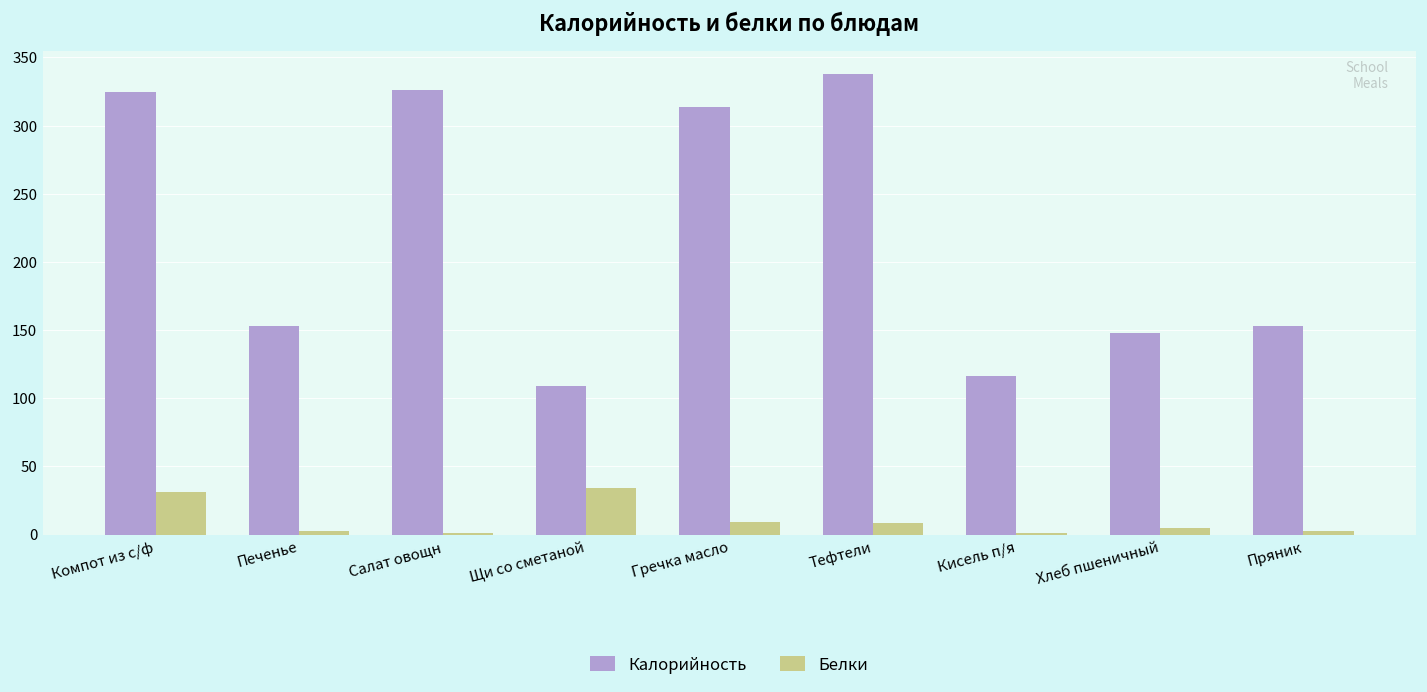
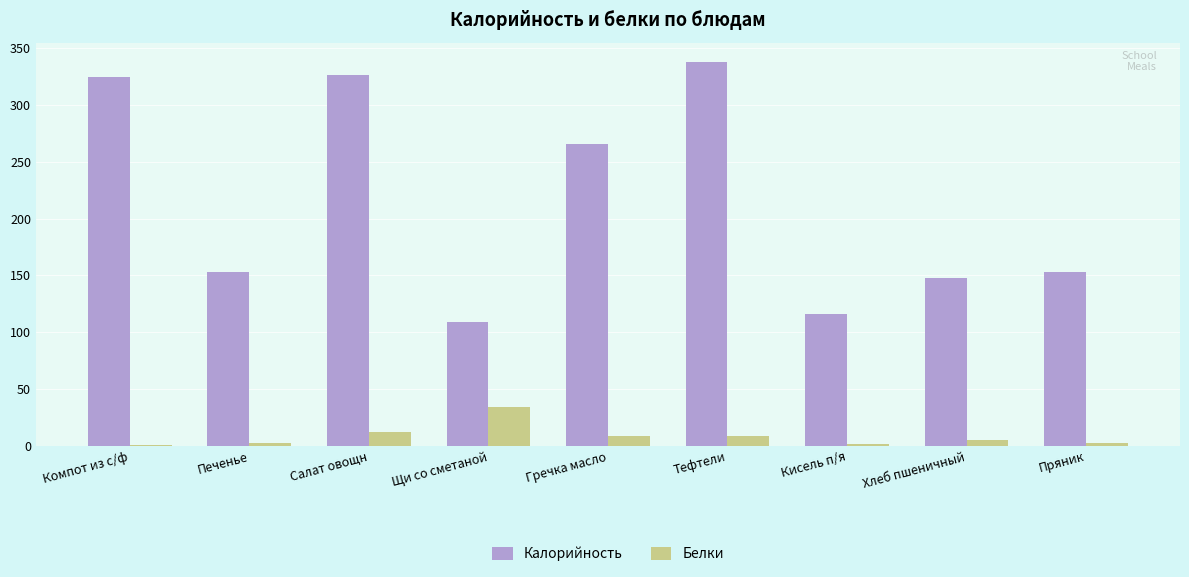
Белки, Компот из с/ф: 31 -> 1
Белки, Салат овощн: 1 -> 12
Калорийность, Гречка масло: 314 -> 266
